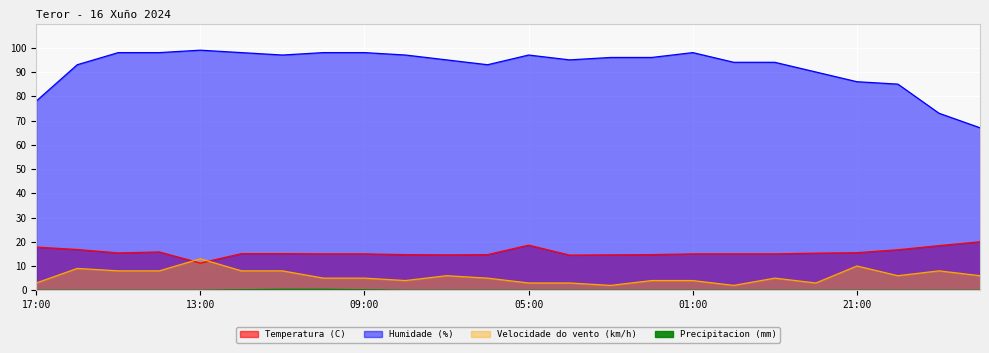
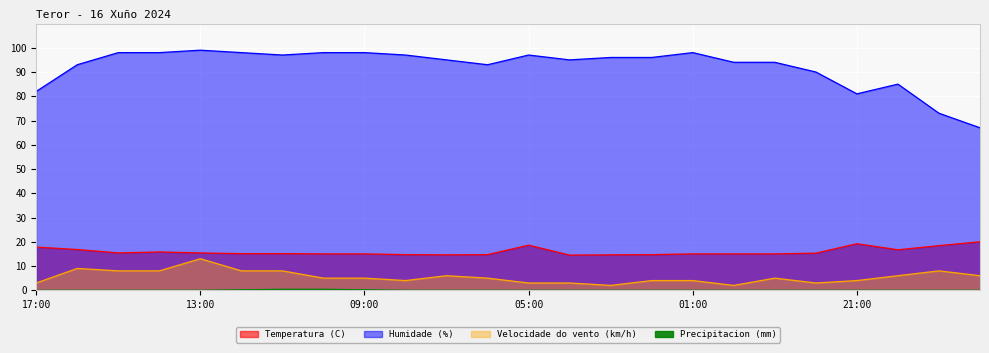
Humidade (%), 17:00: 78 -> 82
Temperatura (C), 13:00: 11 -> 15
Temperatura (C), 21:00: 16 -> 19
Humidade (%), 21:00: 86 -> 81
Velocidade do vento (km/h), 21:00: 10 -> 4
